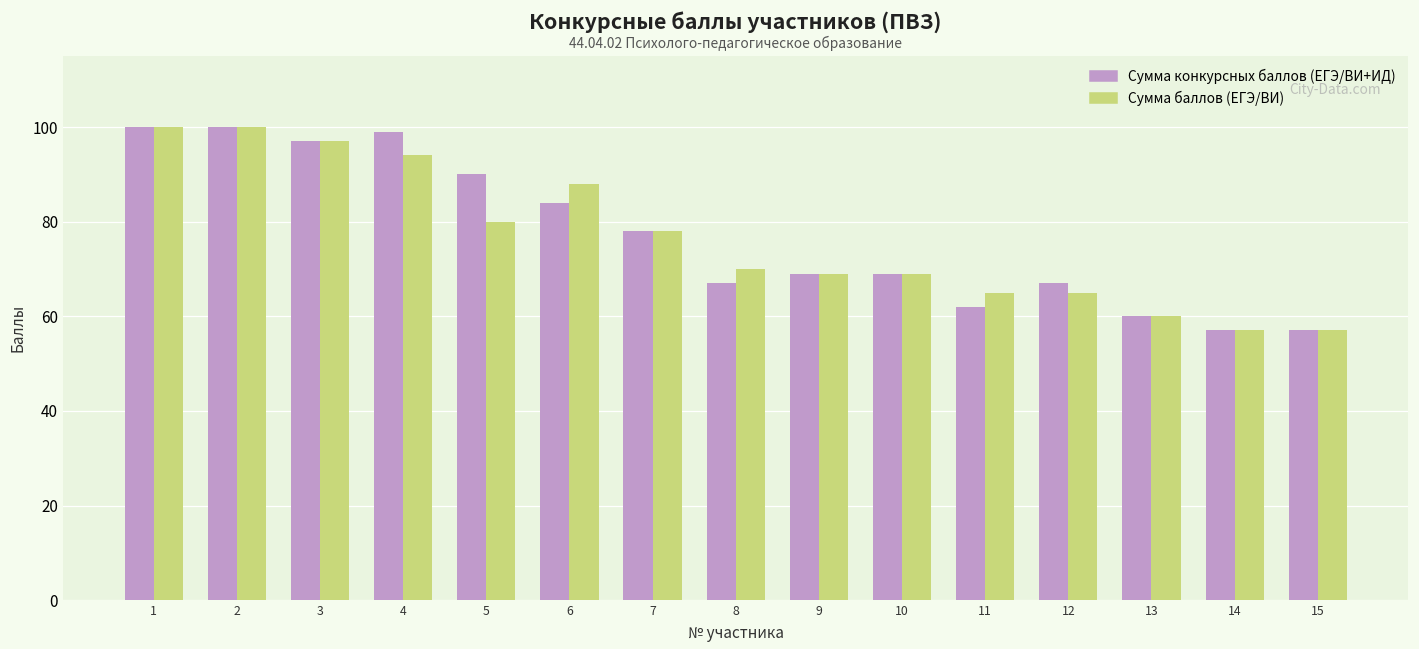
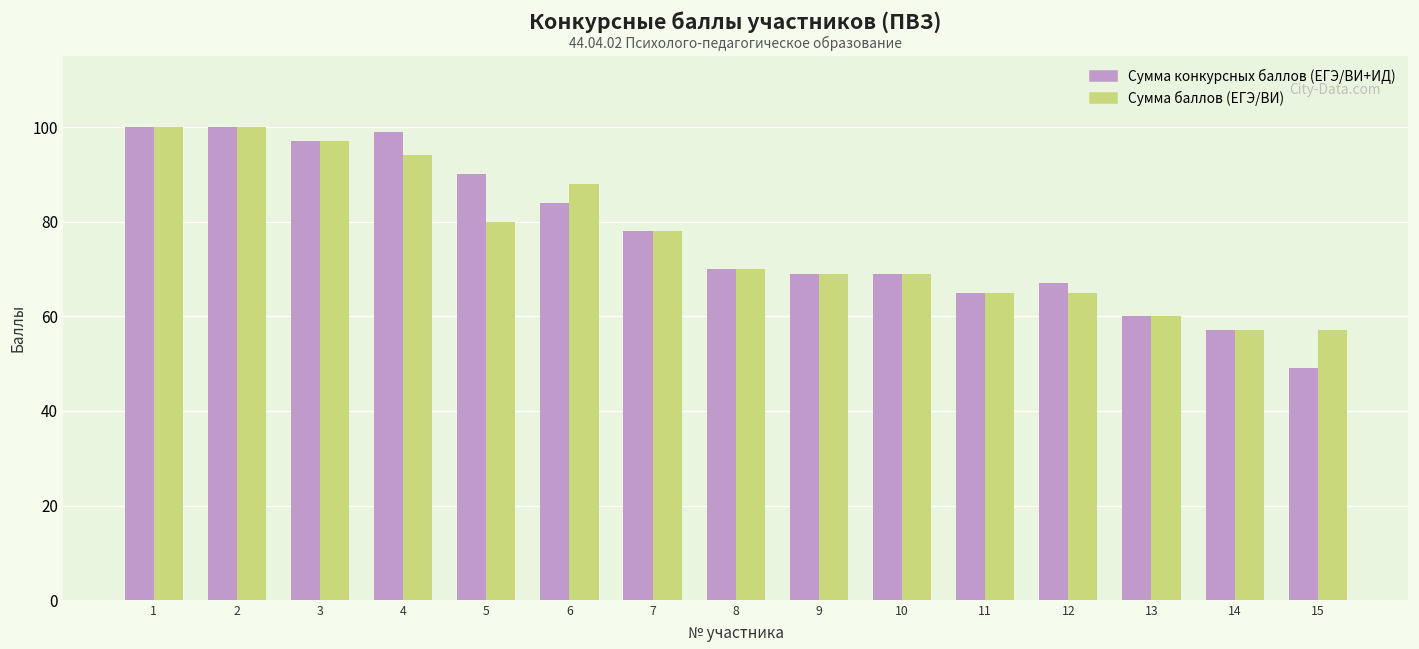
Сумма конкурсных баллов (ЕГЭ/ВИ+ИД), 8: 67 -> 70
Сумма конкурсных баллов (ЕГЭ/ВИ+ИД), 11: 62 -> 65
Сумма конкурсных баллов (ЕГЭ/ВИ+ИД), 15: 57 -> 49
